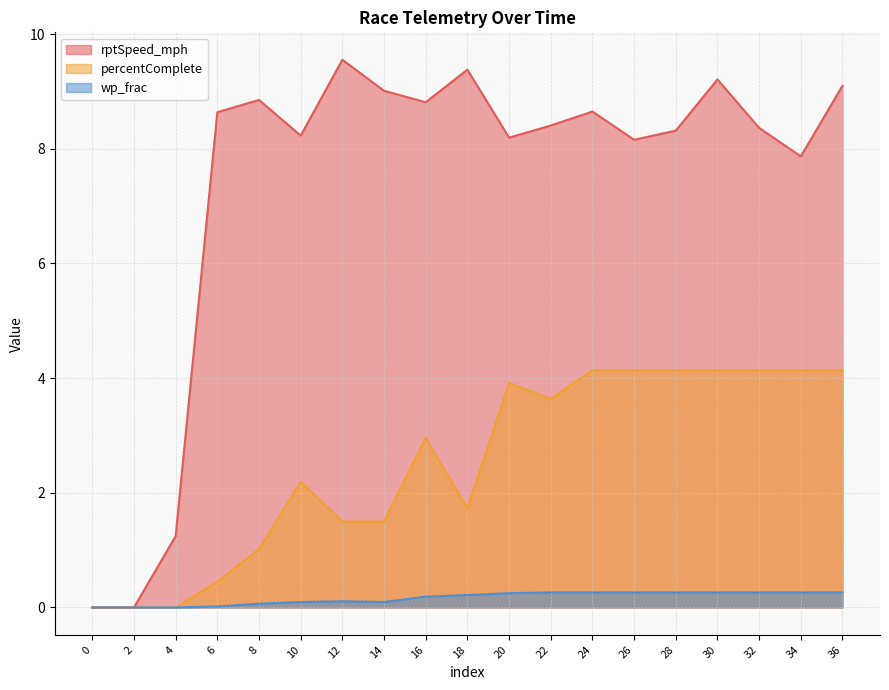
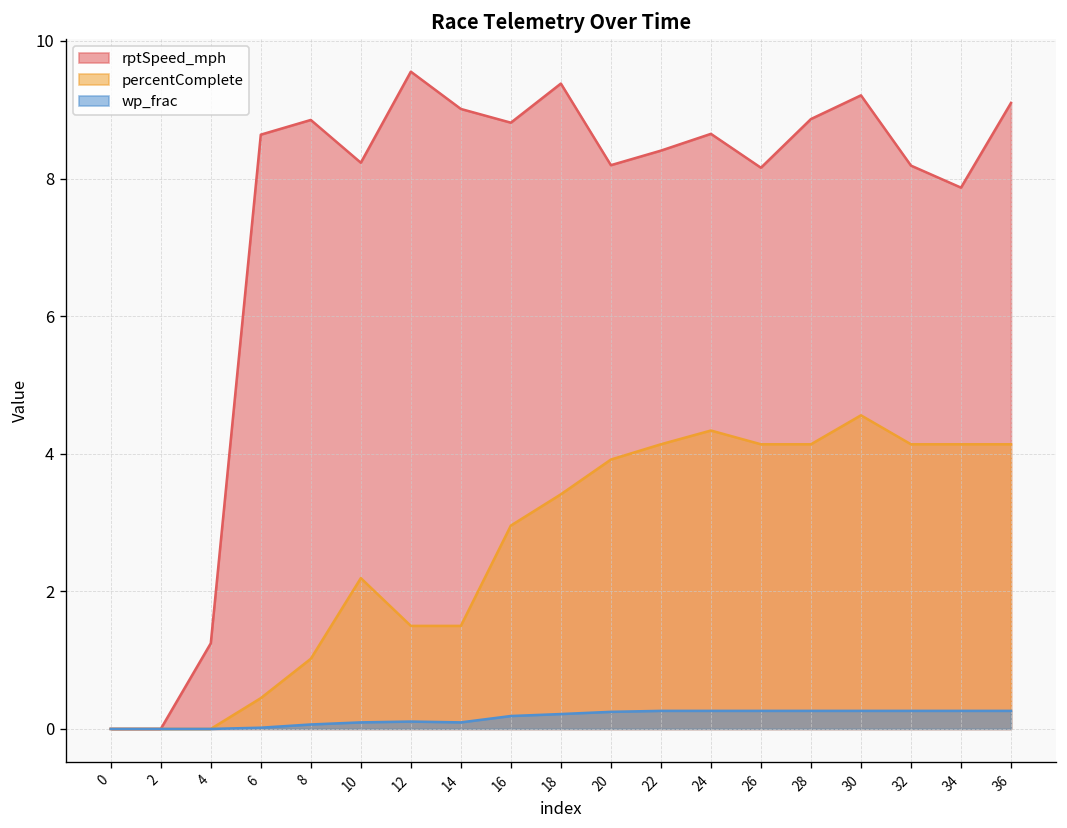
percentComplete, 18: 1.7 -> 3.4
percentComplete, 22: 3.6 -> 4.1
percentComplete, 24: 4.1 -> 4.3
rptSpeed_mph, 28: 8.3 -> 8.9
percentComplete, 30: 4.1 -> 4.6
rptSpeed_mph, 32: 8.4 -> 8.2
